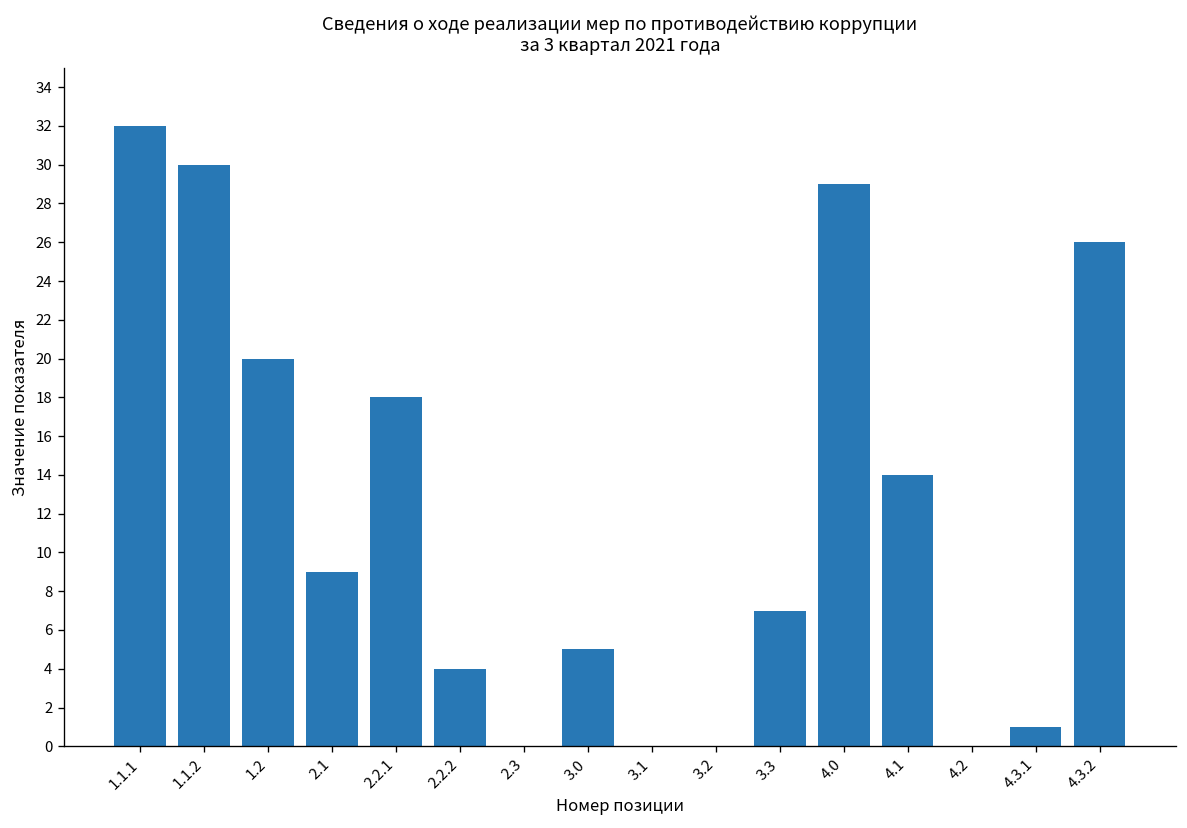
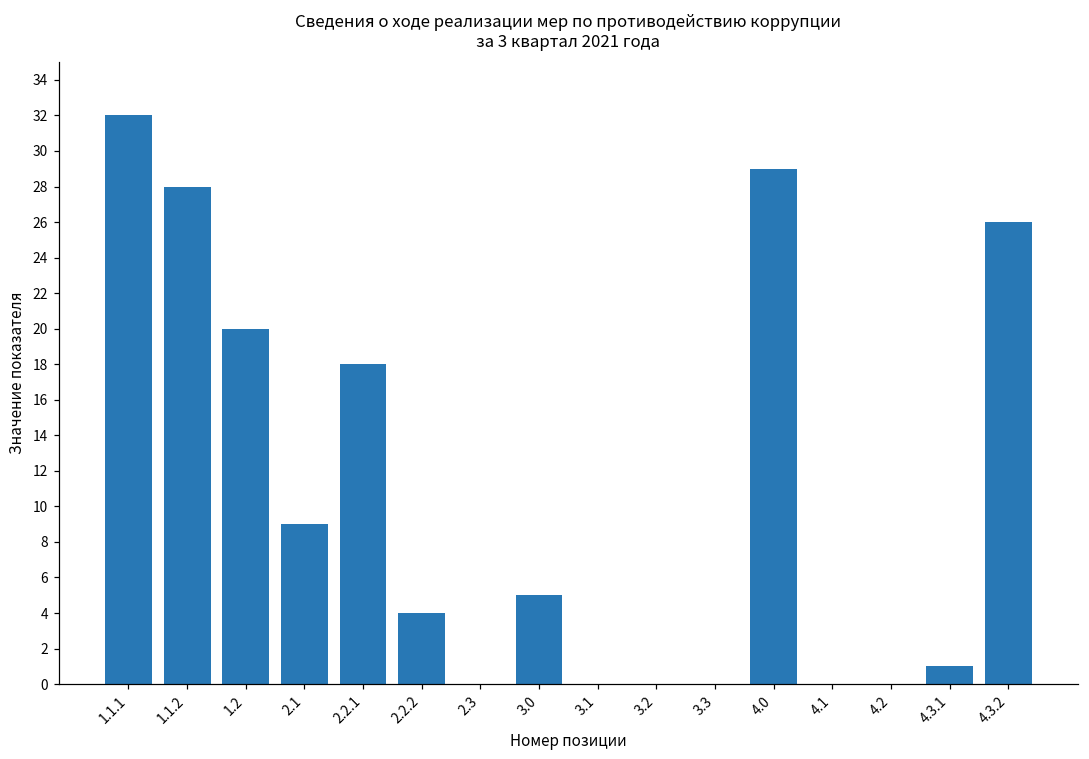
1.1.2: 30 -> 28
3.3: 7 -> 0
4.1: 14 -> 0
